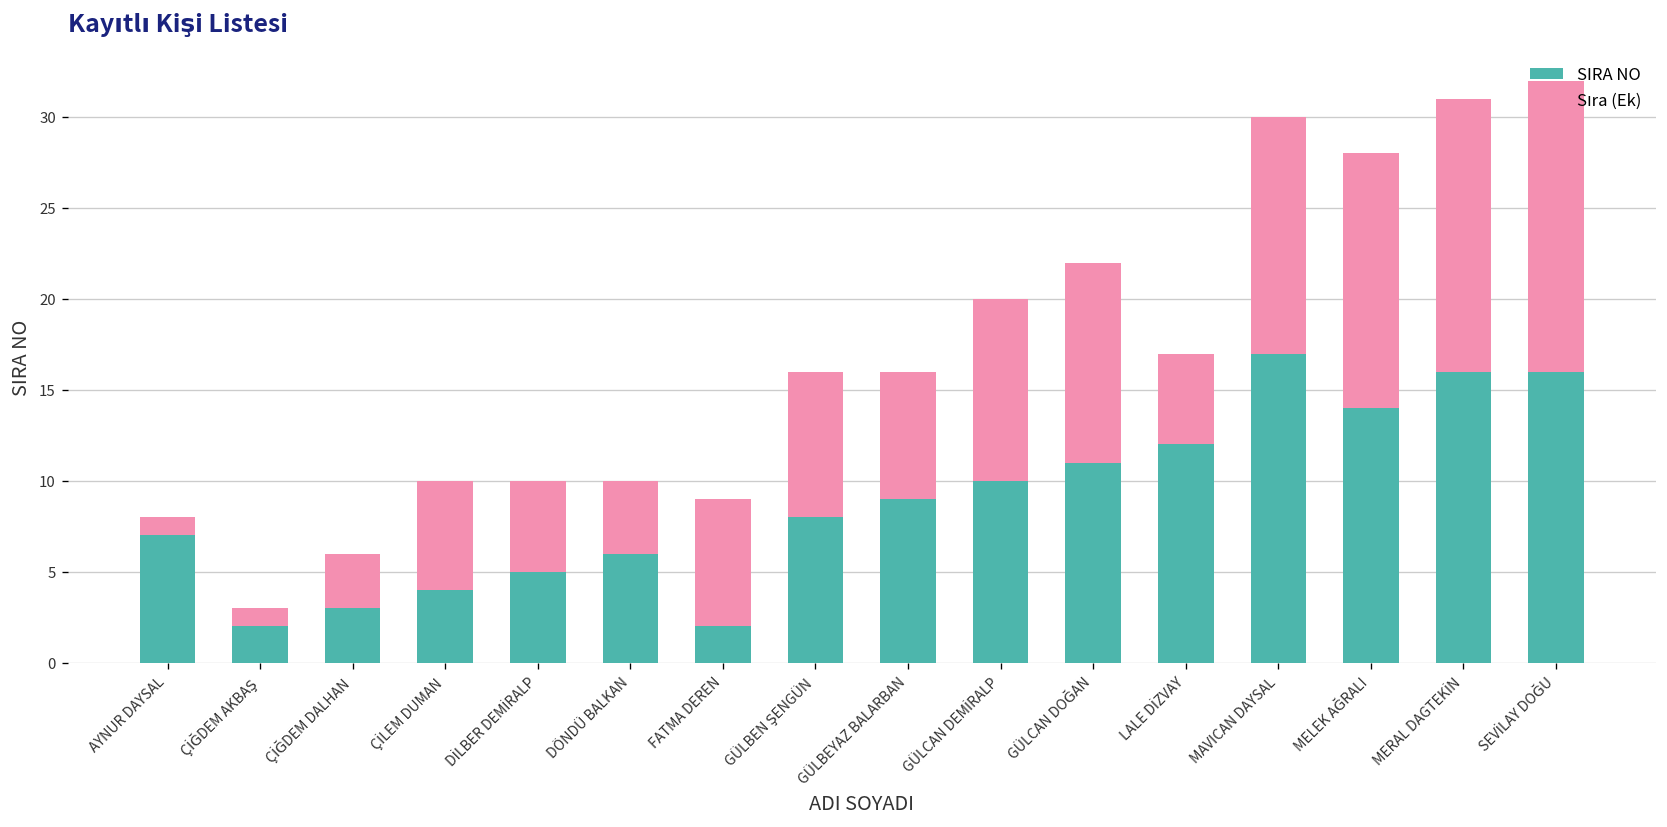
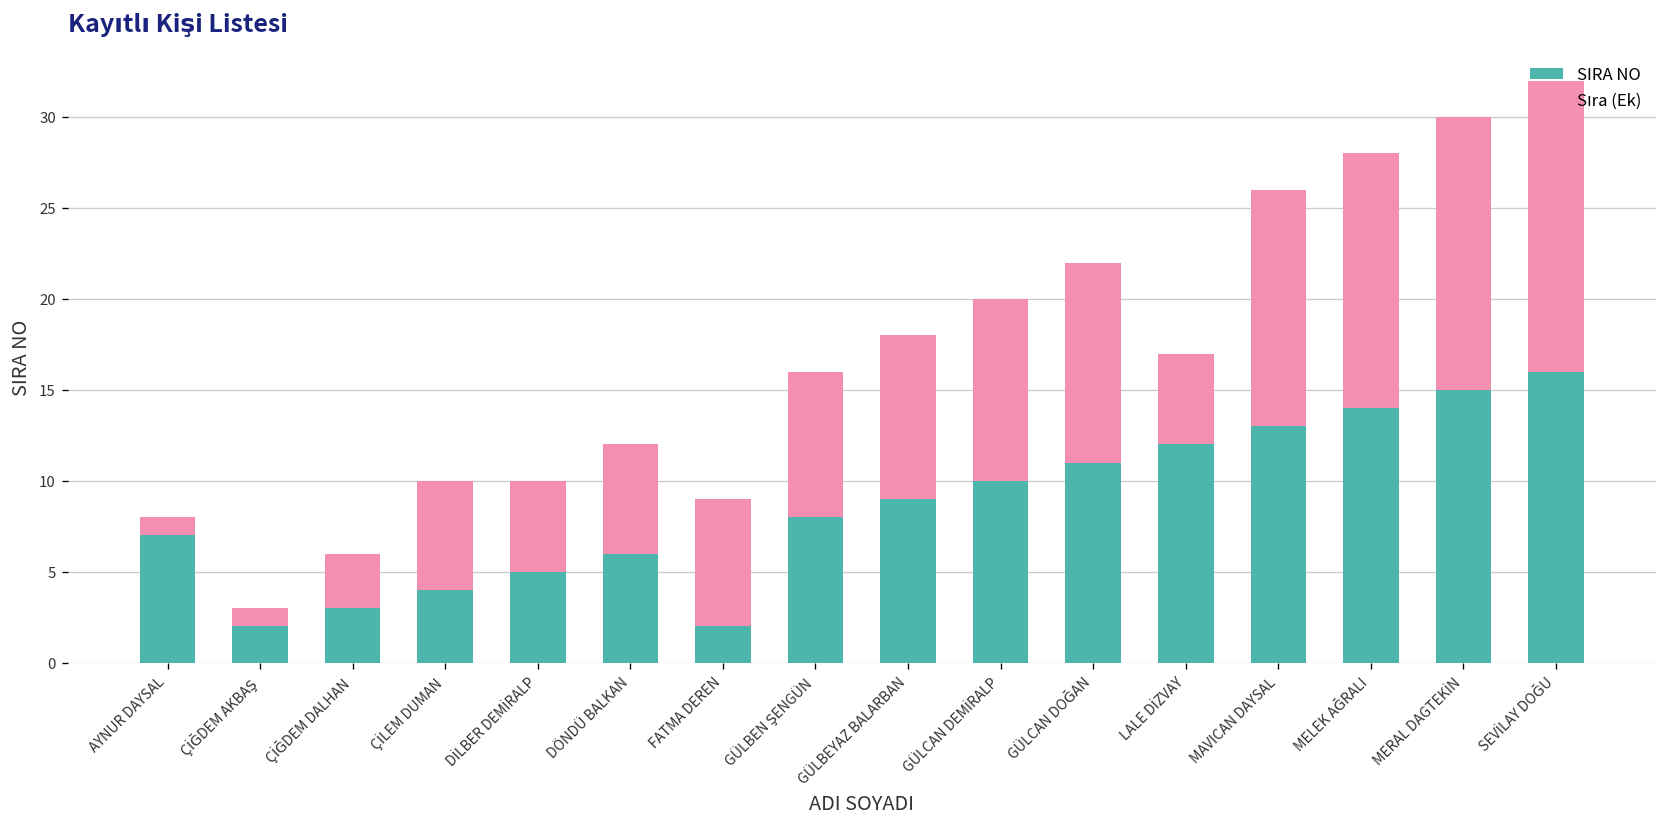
Sıra (Ek), DÖNDÜ BALKAN: 4 -> 6
Sıra (Ek), GÜLBEYAZ BALARBAN: 7 -> 9
SIRA NO, MAVICAN DAYSAL: 17 -> 13
SIRA NO, MERAL DAGTEKİN: 16 -> 15
